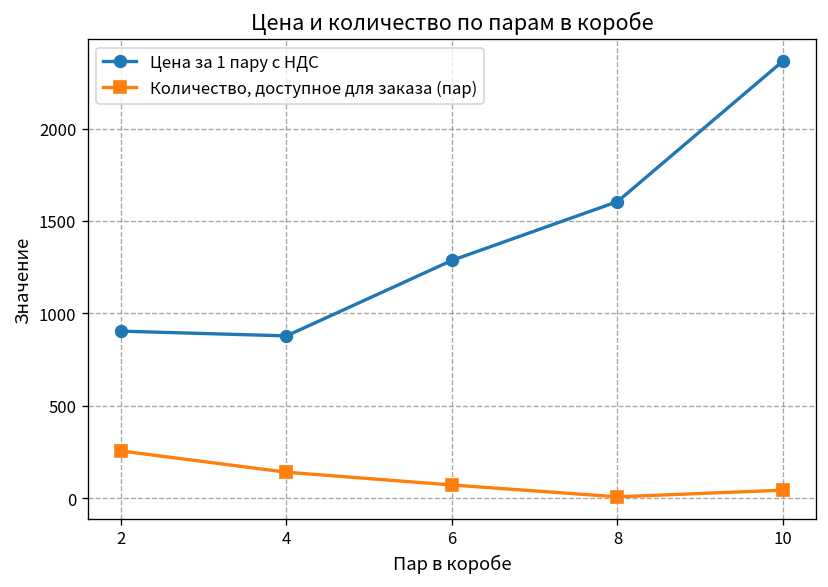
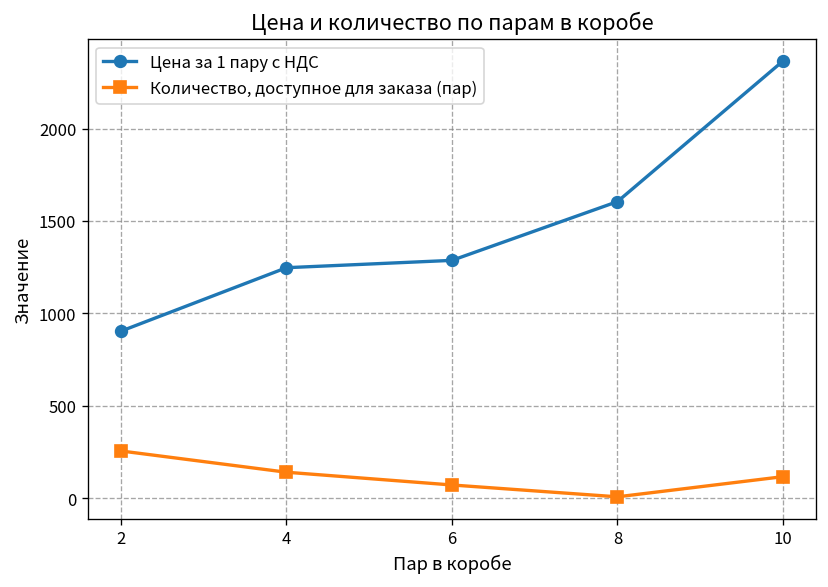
Цена за 1 пару с НДС, 4: 880 -> 1250
Количество, доступное для заказа (пар), 10: 40 -> 120
